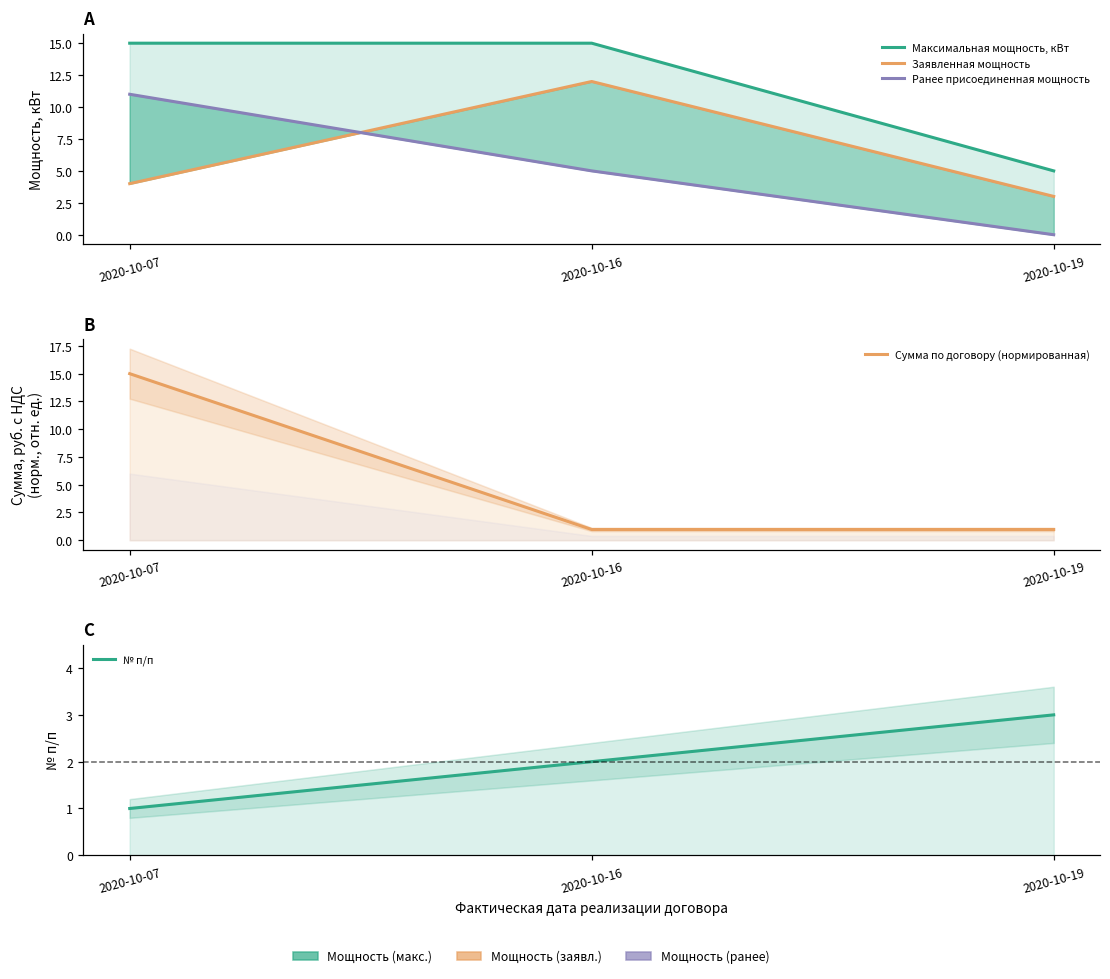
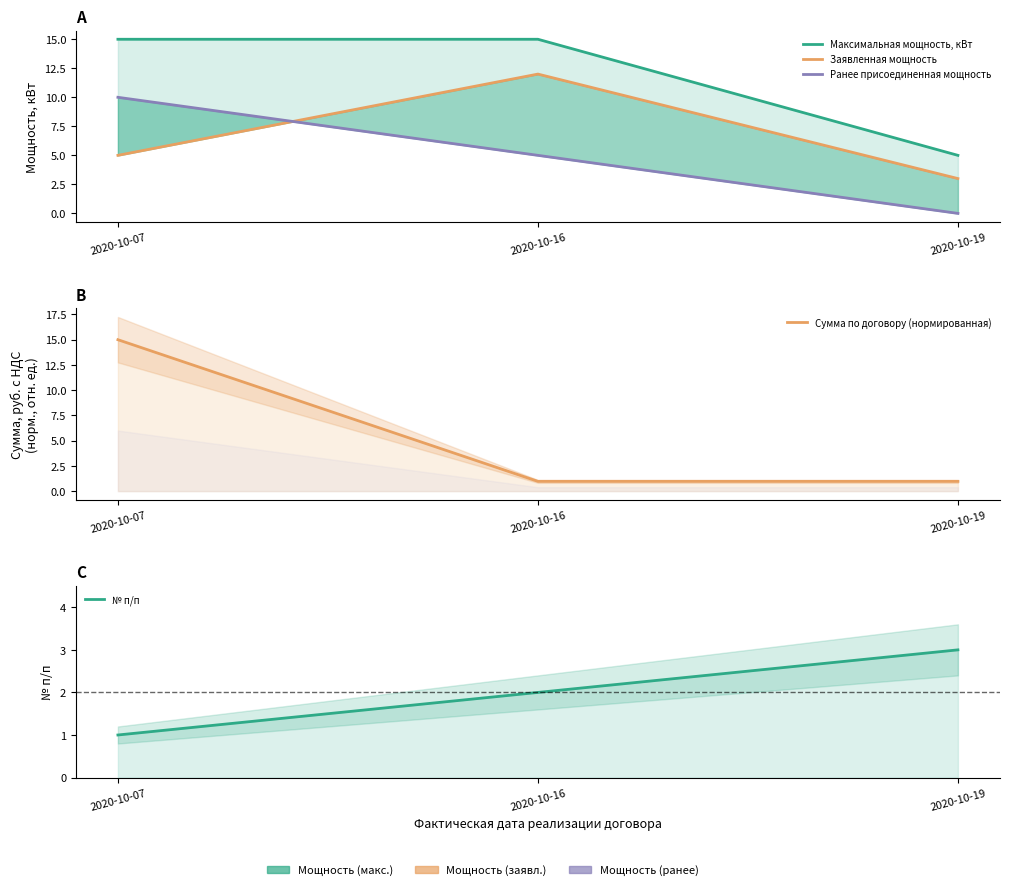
A, Заявленная мощность, 2020-10-07: 4 -> 5
A, Ранее присоединенная мощность, 2020-10-07: 11 -> 10
